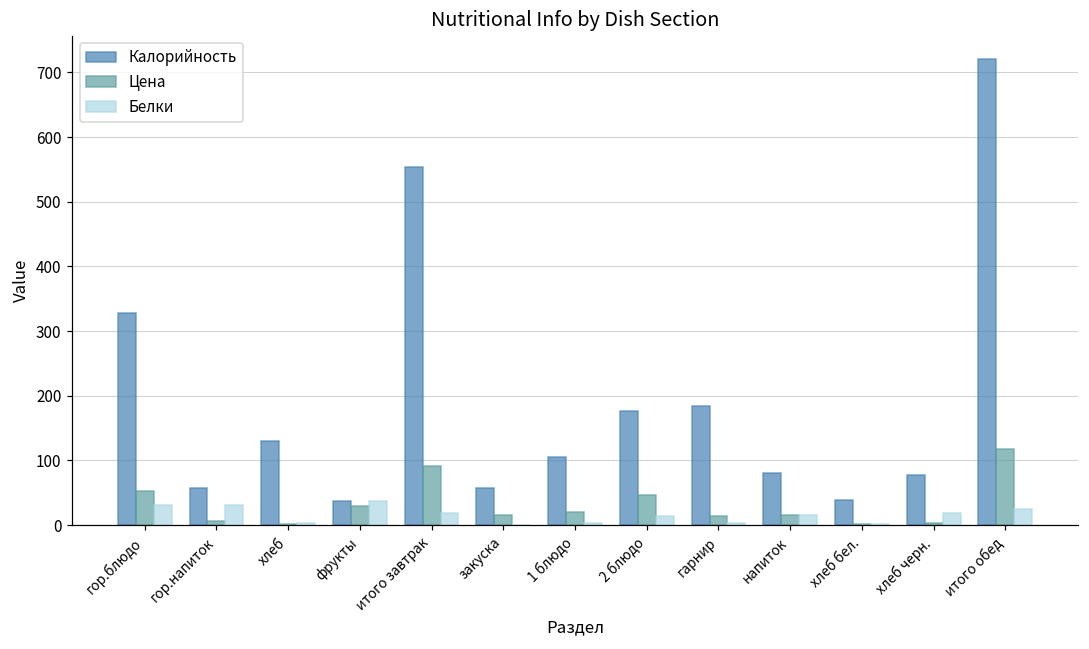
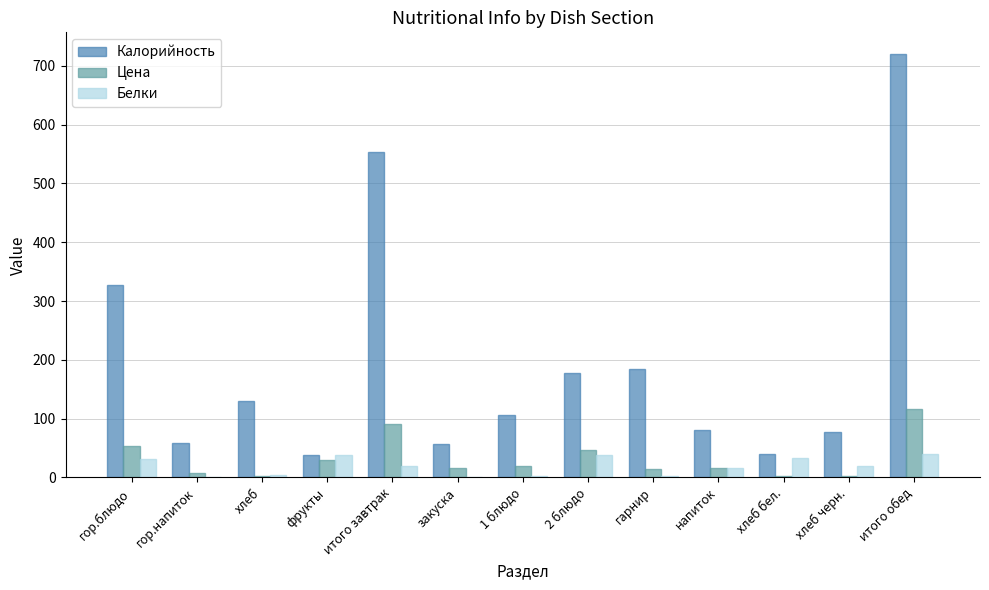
Белки, гор.напиток: 30 -> 0
Белки, 2 блюдо: 10 -> 40
Белки, хлеб бел.: 0 -> 30
Белки, итого обед: 20 -> 40
